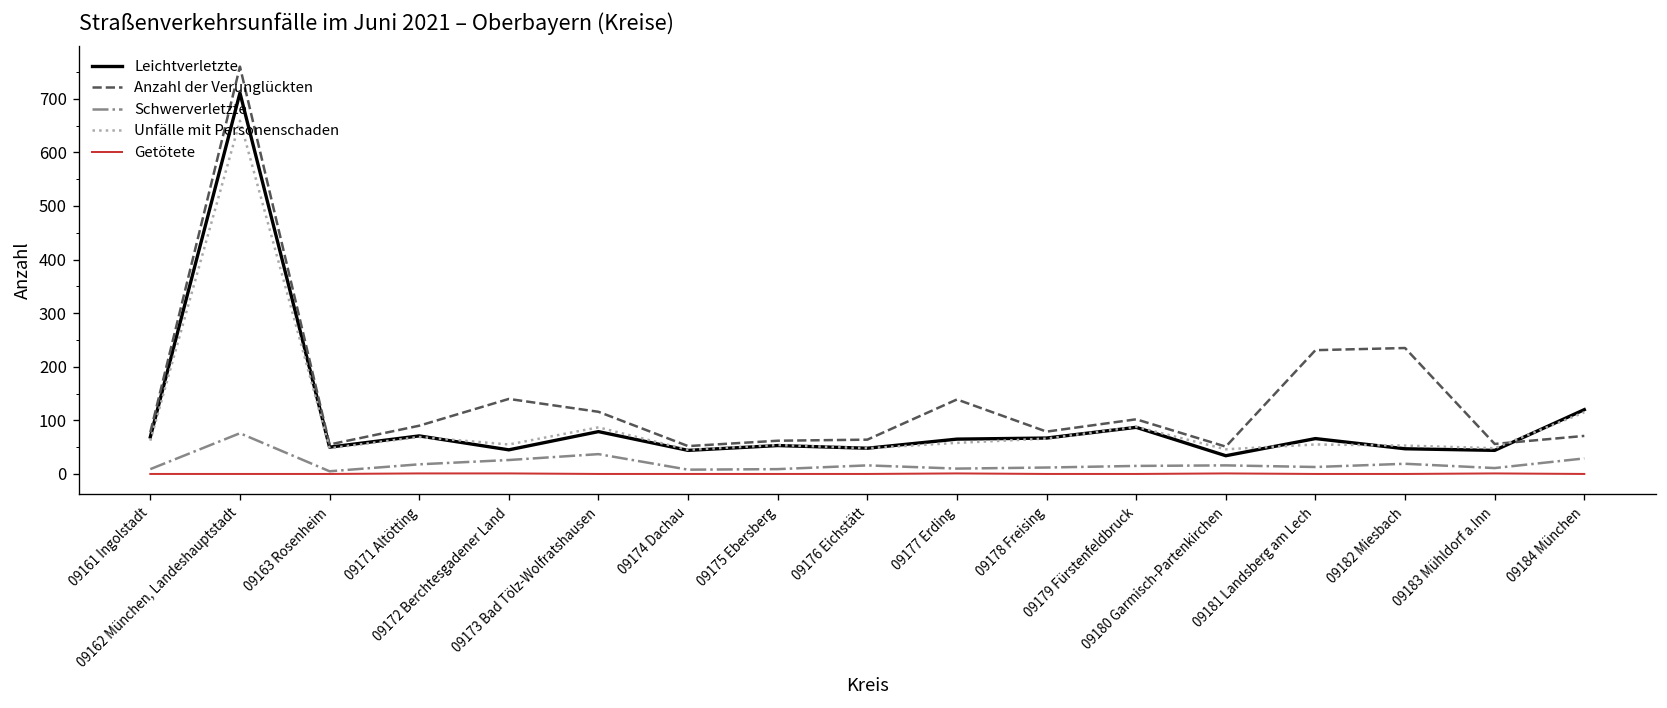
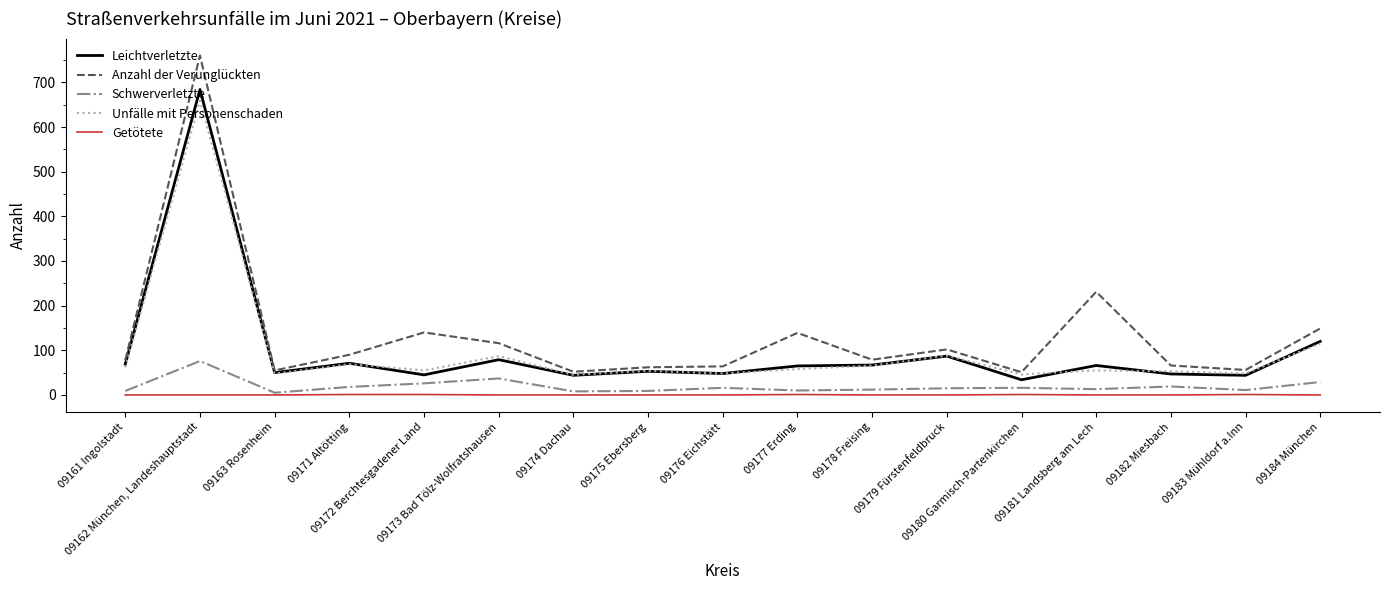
Leichtverletzte, 09162 München, Landeshauptstadt: 710 -> 680
Anzahl der Verunglückten, 09182 Miesbach: 240 -> 70
Anzahl der Verunglückten, 09184 München: 70 -> 150
